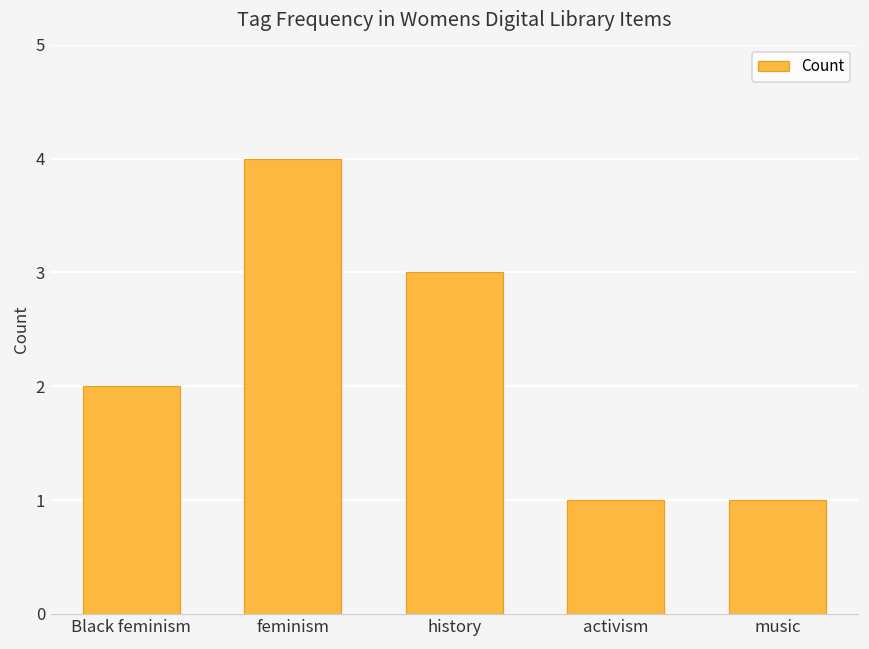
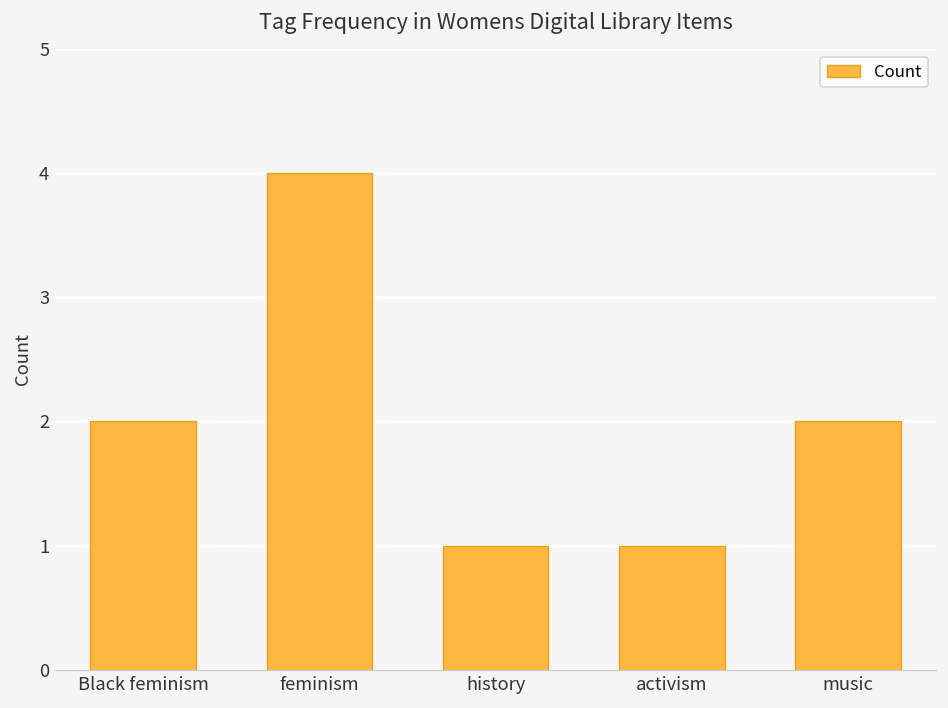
history: 3 -> 1
music: 1 -> 2
